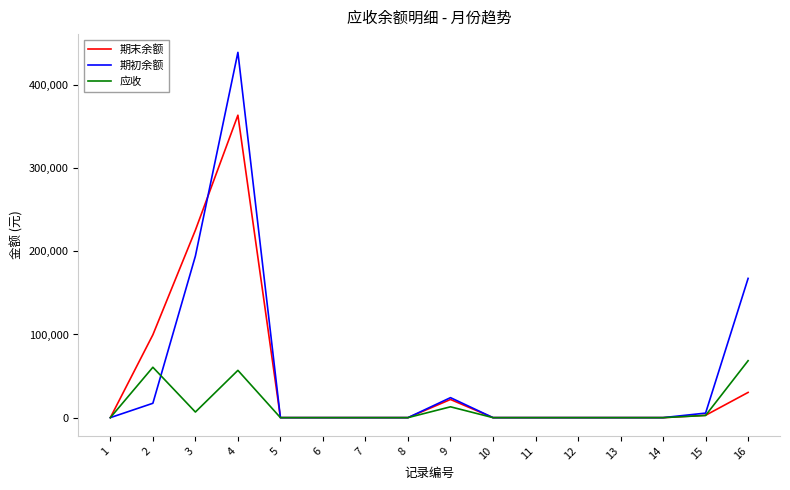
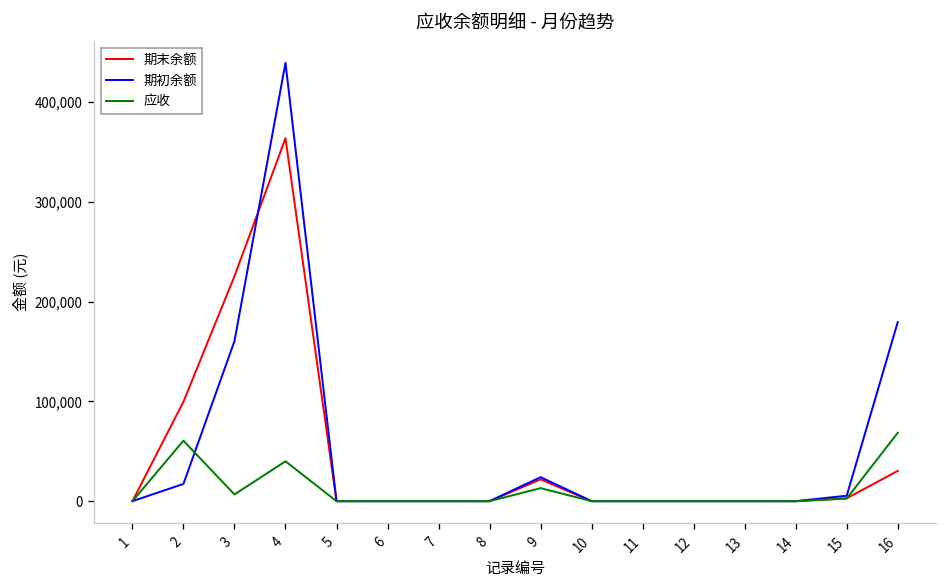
期初余额, 3: 190,000 -> 160,000
应收, 4: 60,000 -> 40,000
期初余额, 16: 170,000 -> 180,000
